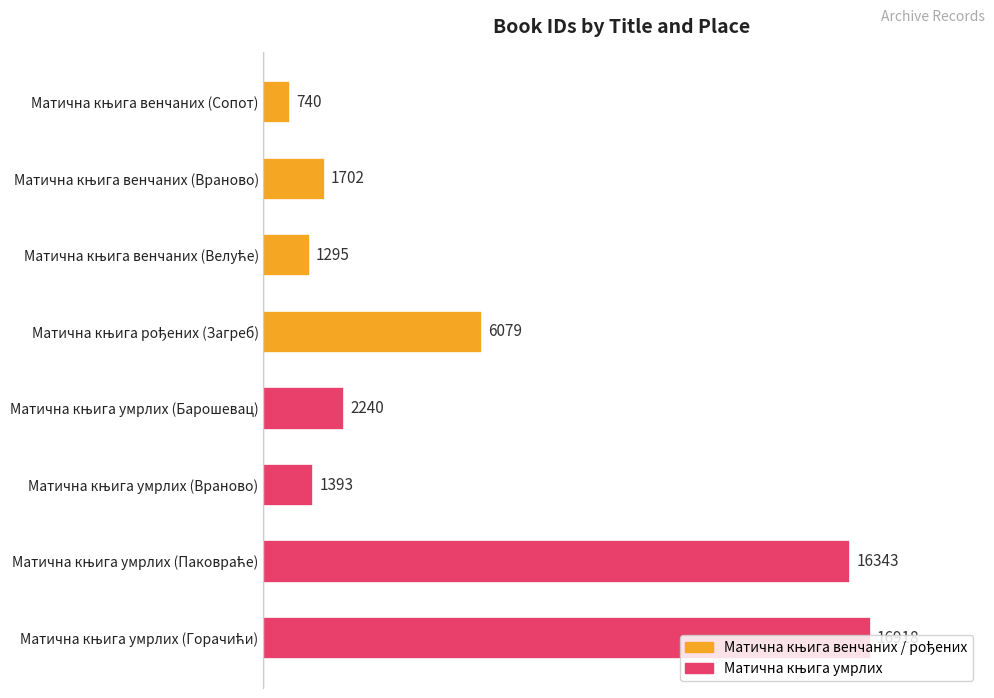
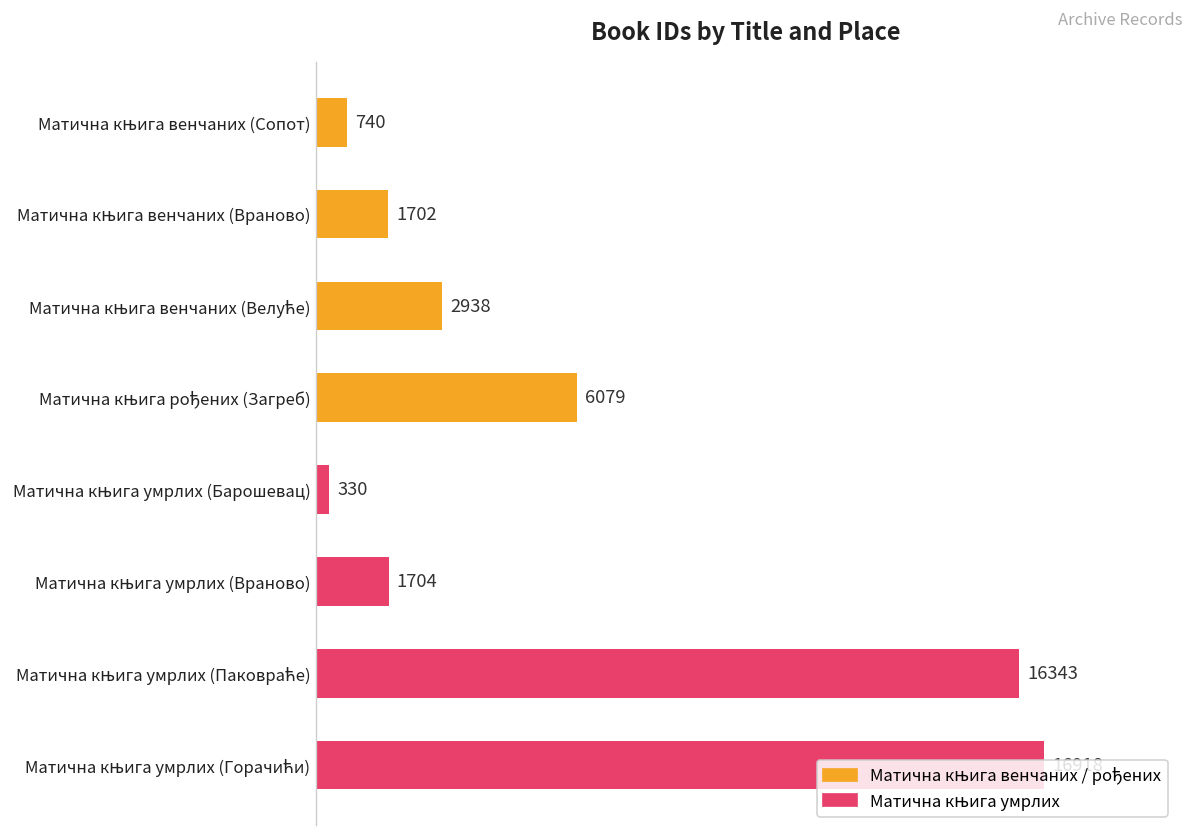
Матична књига венчаних (Велуће): 1295 -> 2938
Матична књига умрлих (Барошевац): 2240 -> 330
Матична књига умрлих (Враново): 1393 -> 1704
